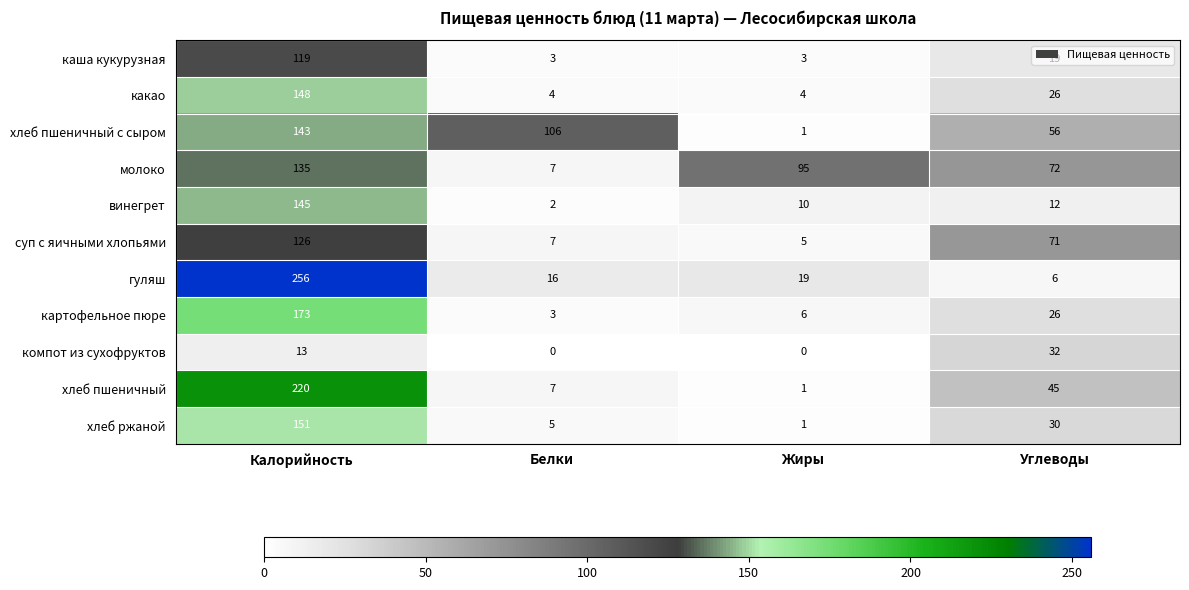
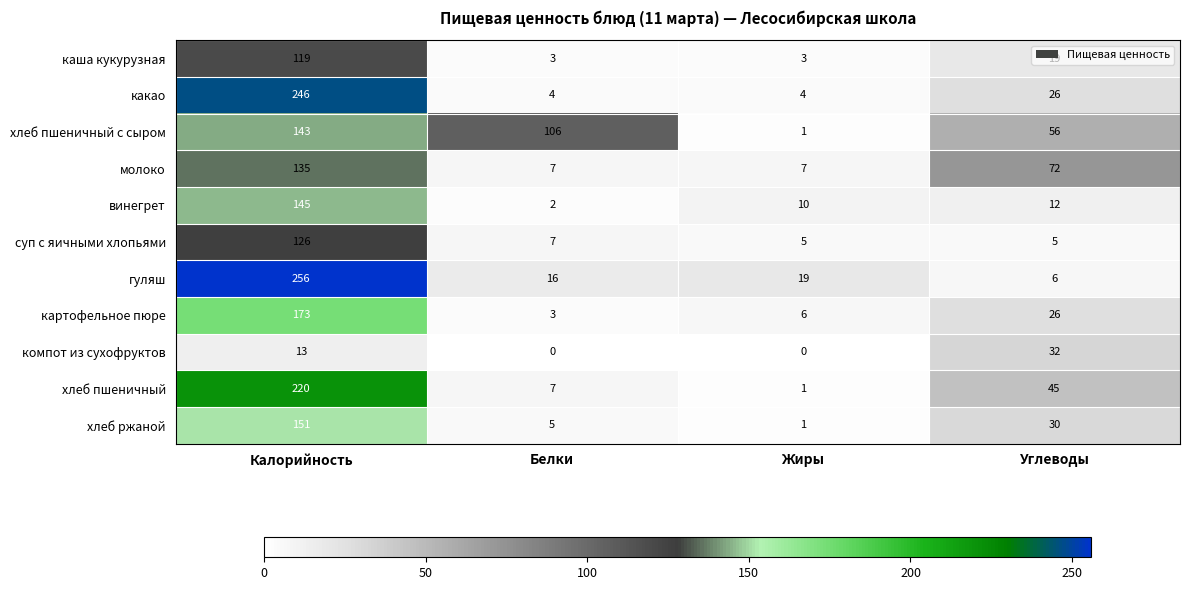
какао, Калорийность: 148 -> 246
молоко, Жиры: 95 -> 7
суп с яичными хлопьями, Углеводы: 71 -> 5
